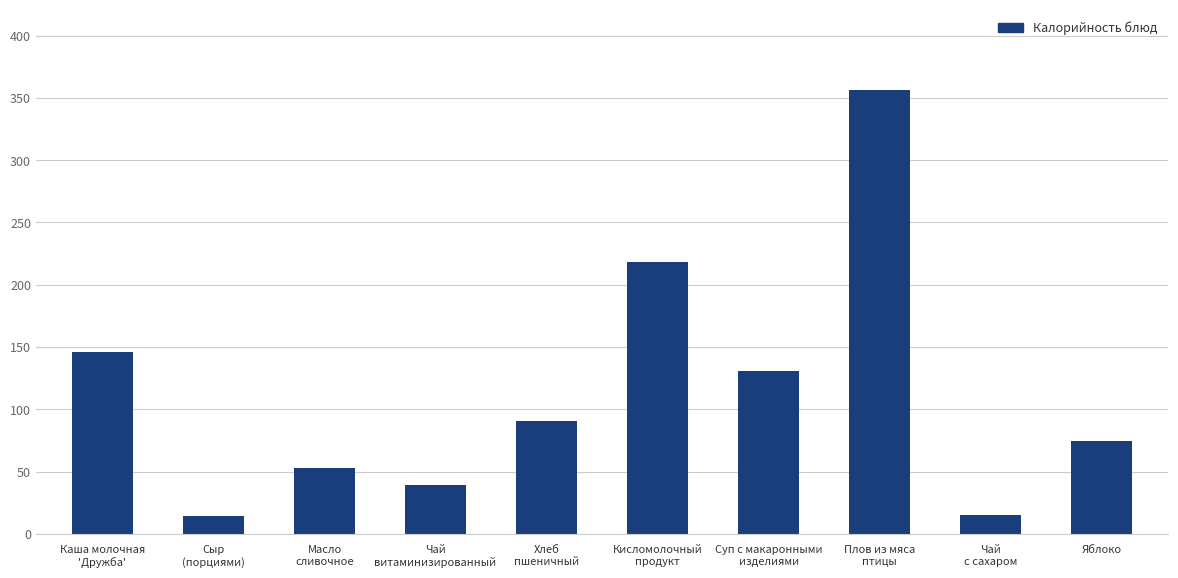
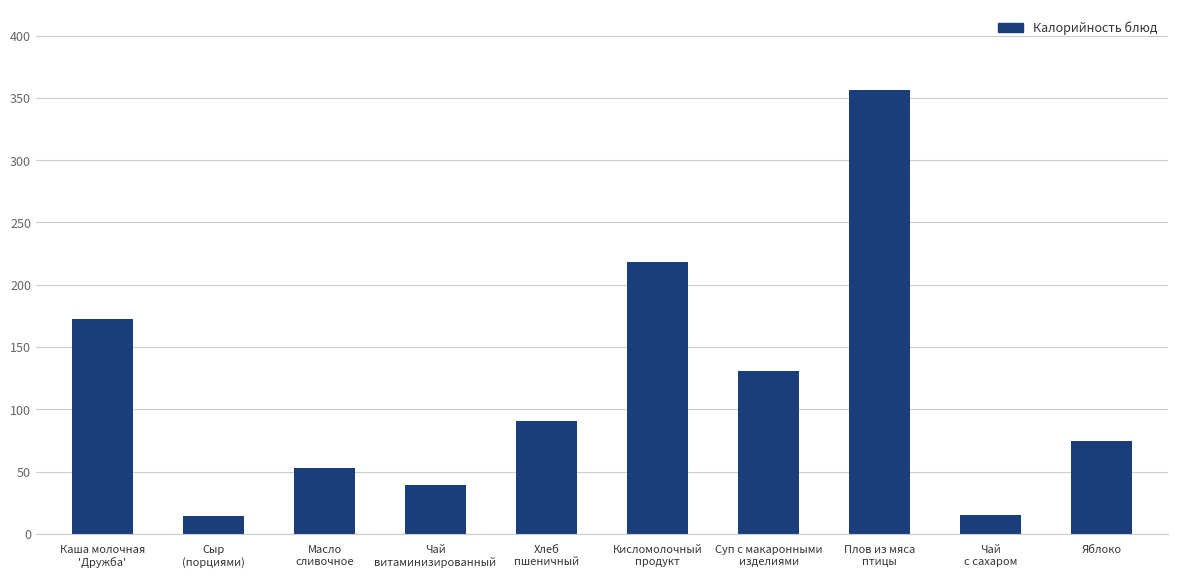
Каша молочная 'Дружба': 146 -> 173
